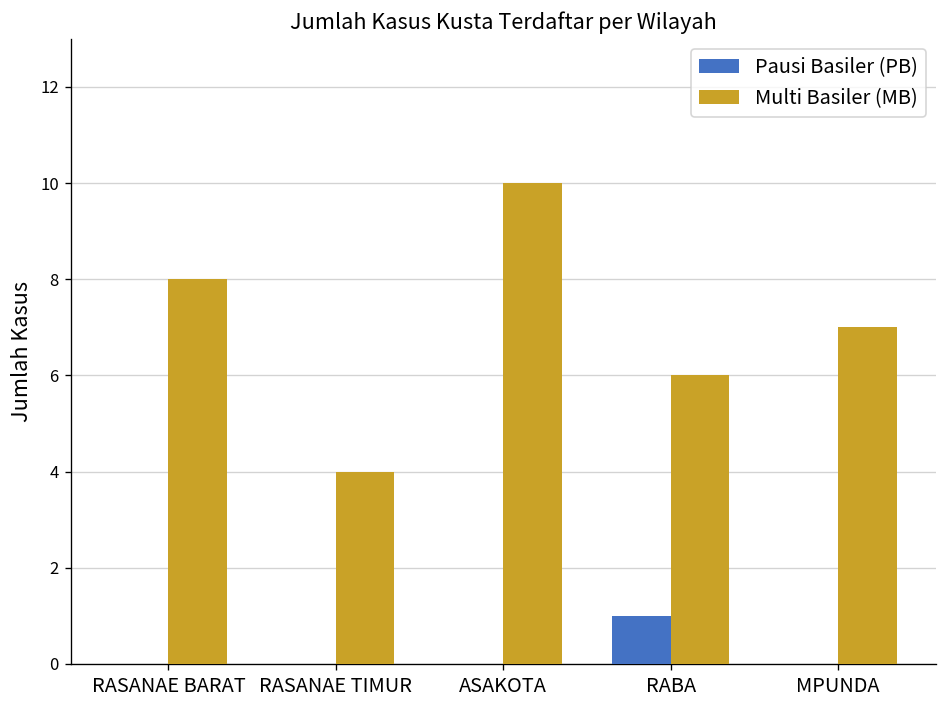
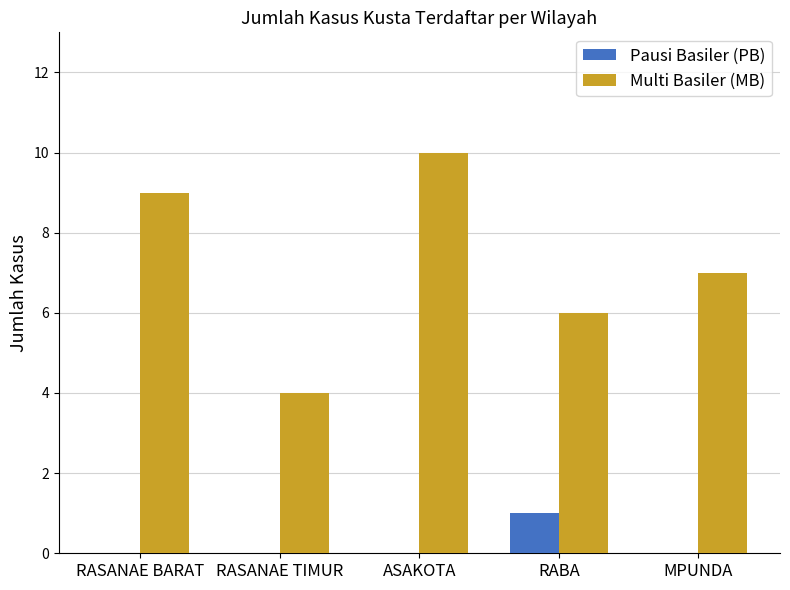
Multi Basiler (MB), RASANAE BARAT: 8 -> 9
